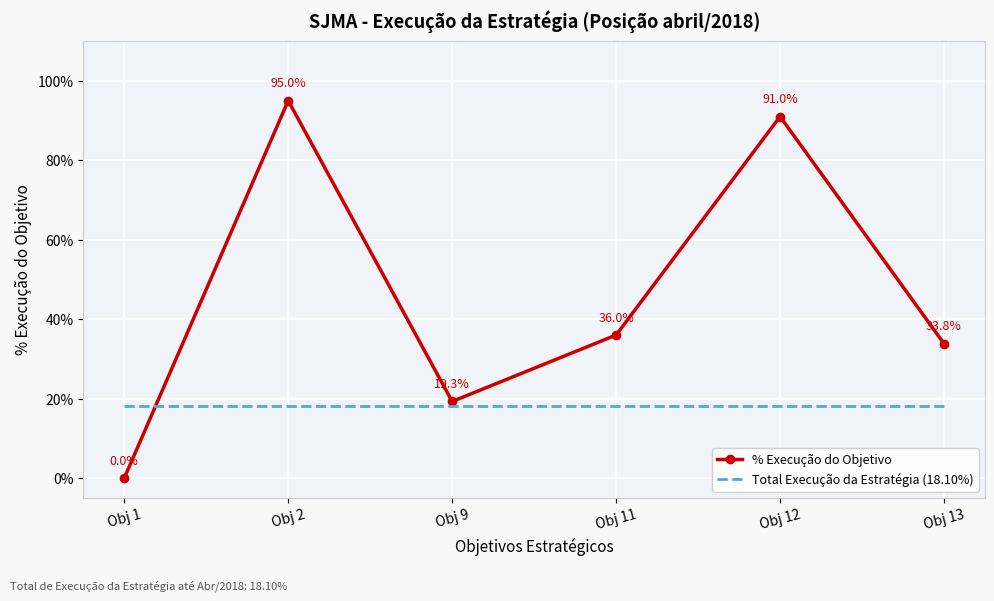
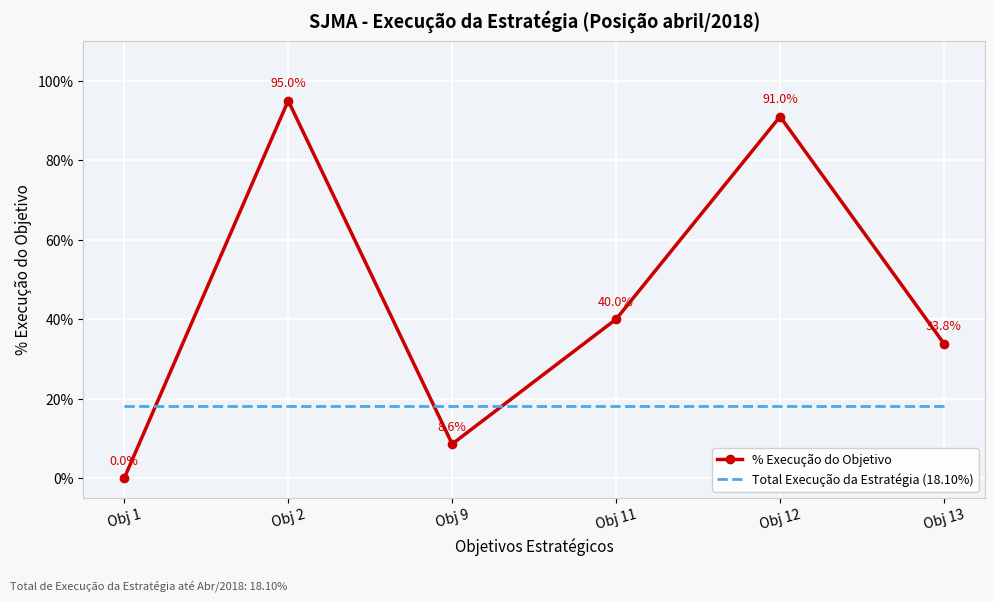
% Execução do Objetivo, Obj 9: 19.3% -> 8.6%
% Execução do Objetivo, Obj 11: 36.0% -> 40.0%
